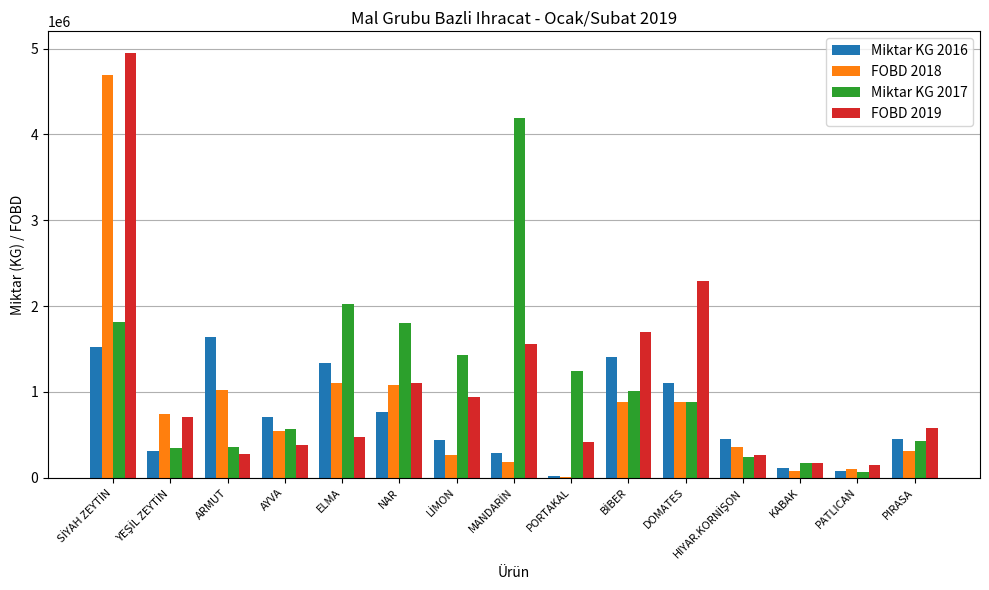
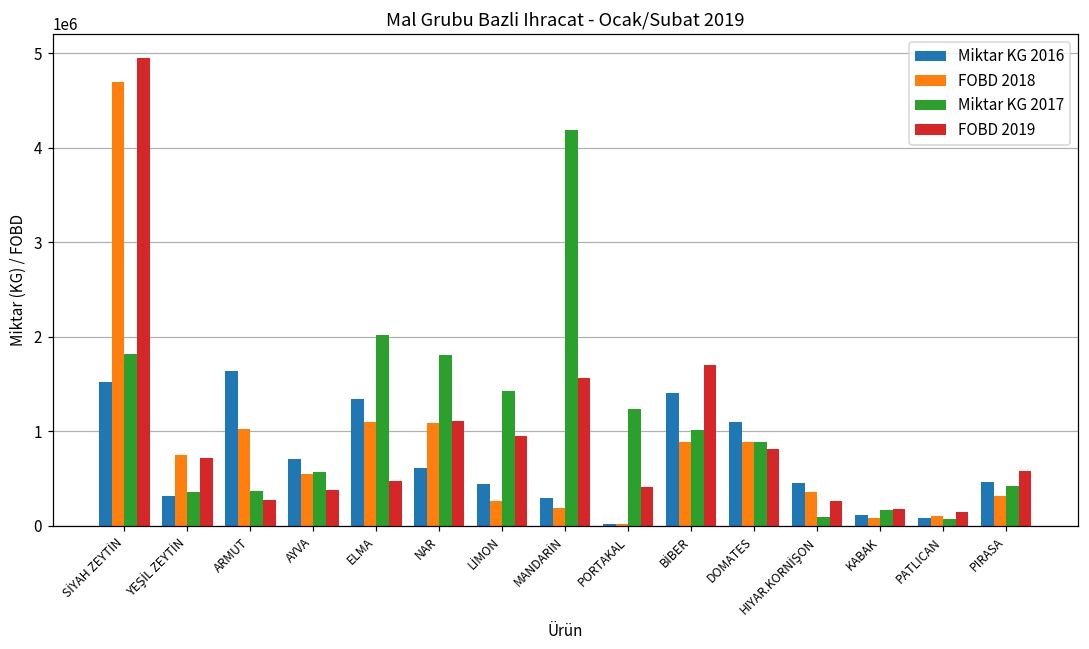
Miktar KG 2016, NAR: 800000 -> 600000
FOBD 2019, DOMATES: 2300000 -> 800000
Miktar KG 2017, HIYAR.KORNİŞON: 200000 -> 100000
